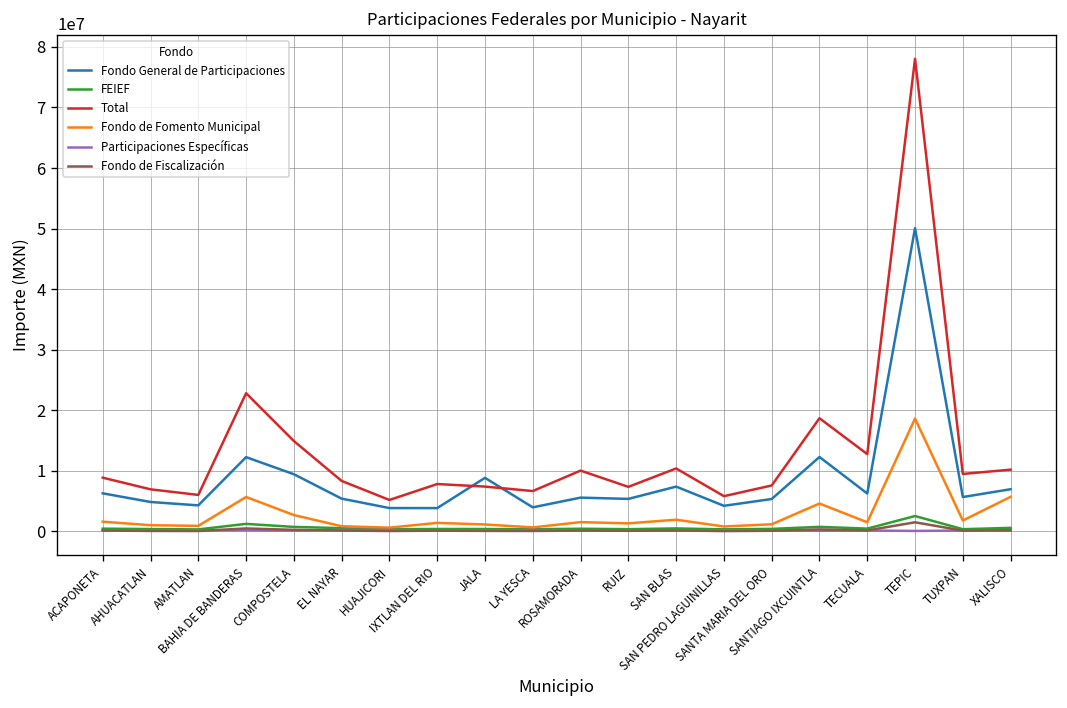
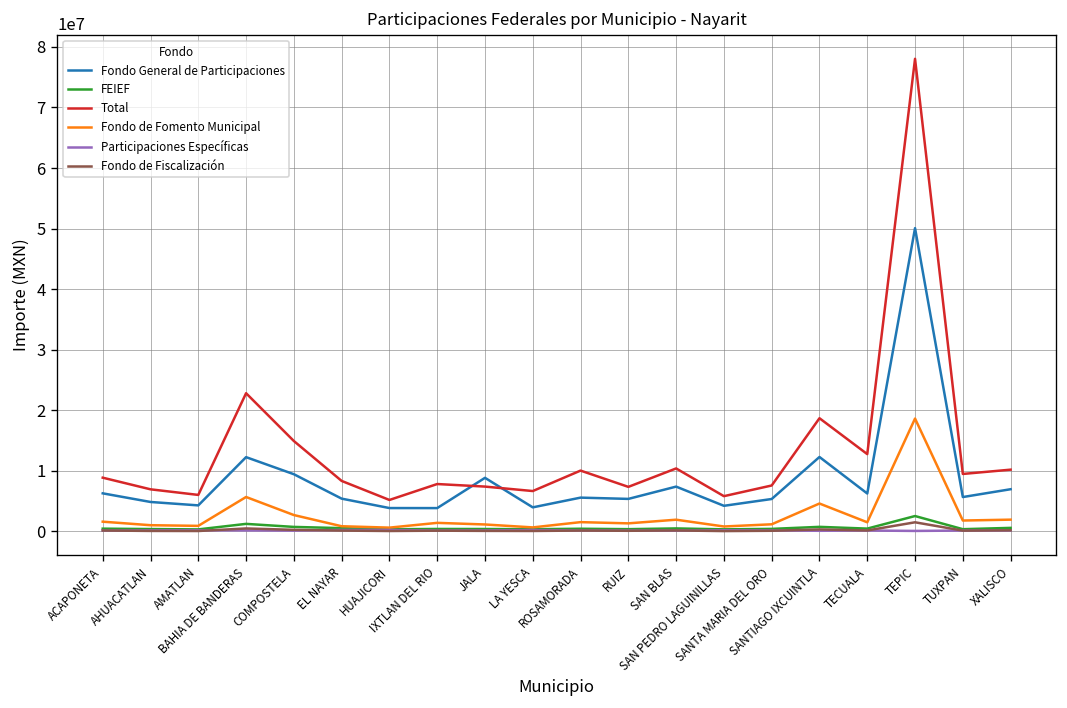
Fondo de Fomento Municipal, XALISCO: 6000000 -> 2000000
